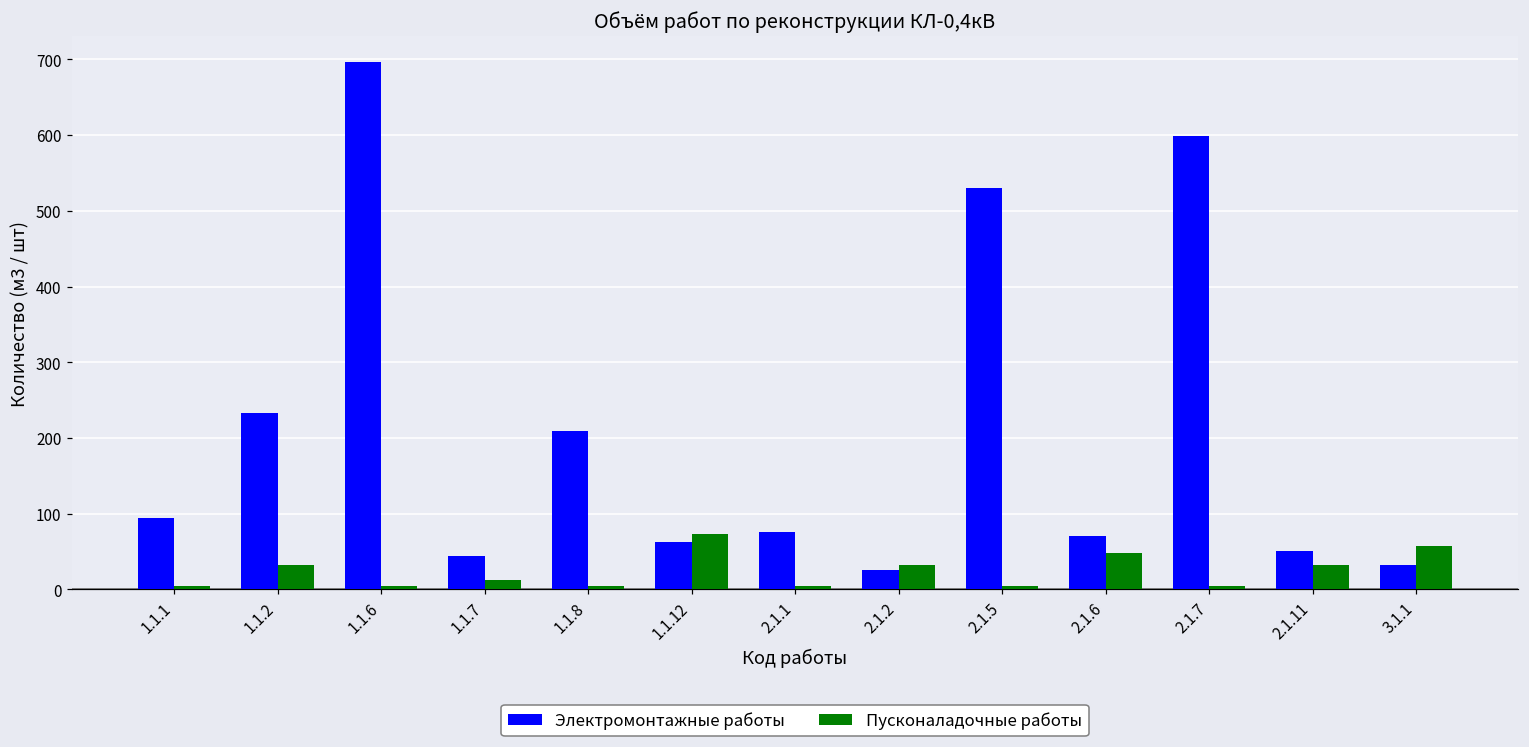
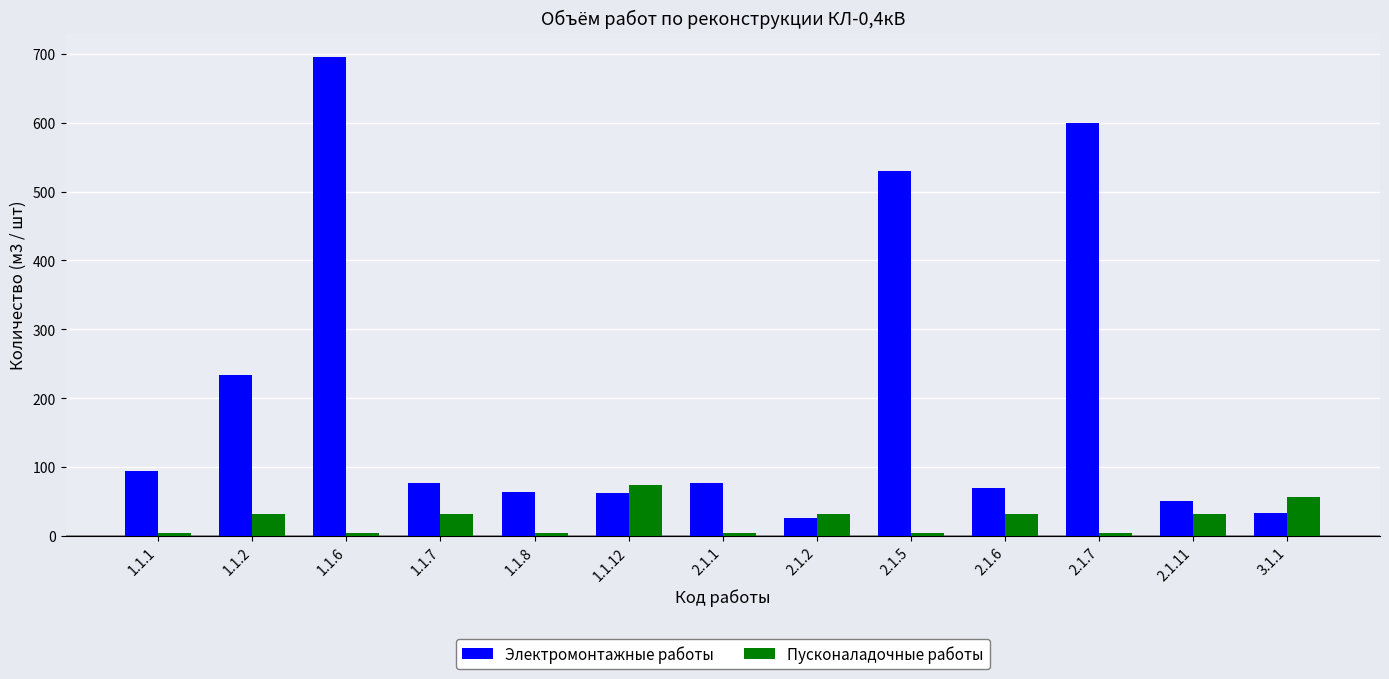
Электромонтажные работы, 1.1.7: 40 -> 80
Пусконаладочные работы, 1.1.7: 10 -> 30
Электромонтажные работы, 1.1.8: 210 -> 60
Пусконаладочные работы, 2.1.6: 50 -> 30
